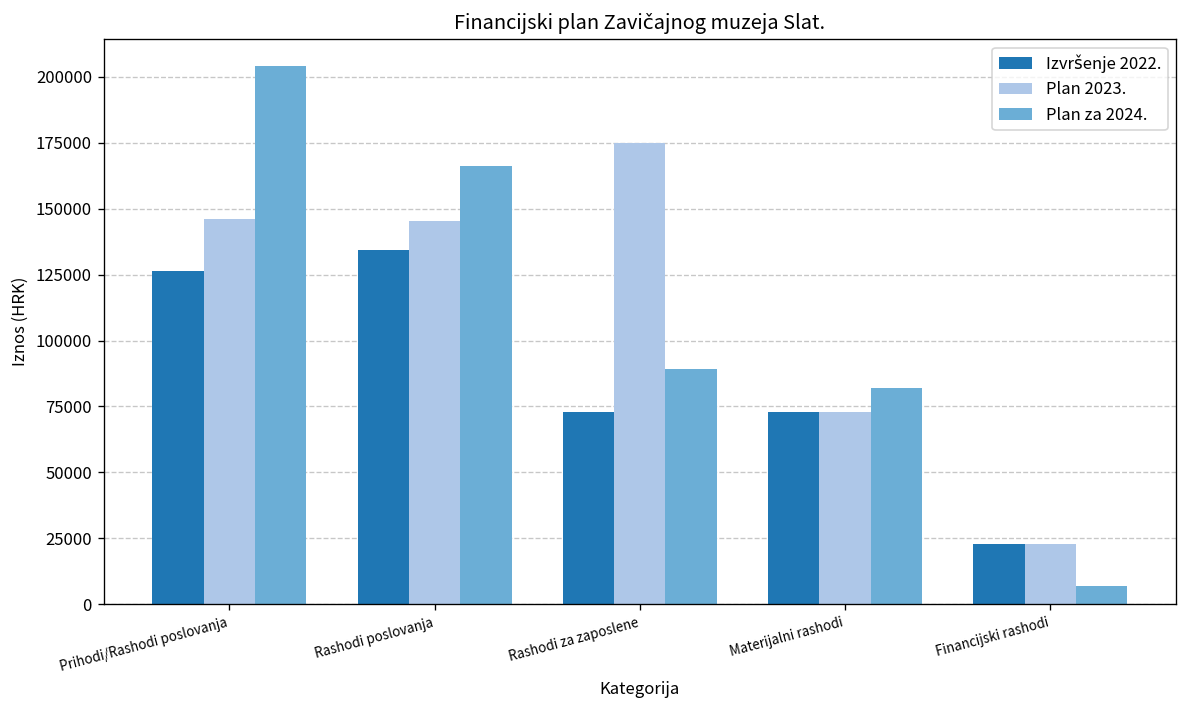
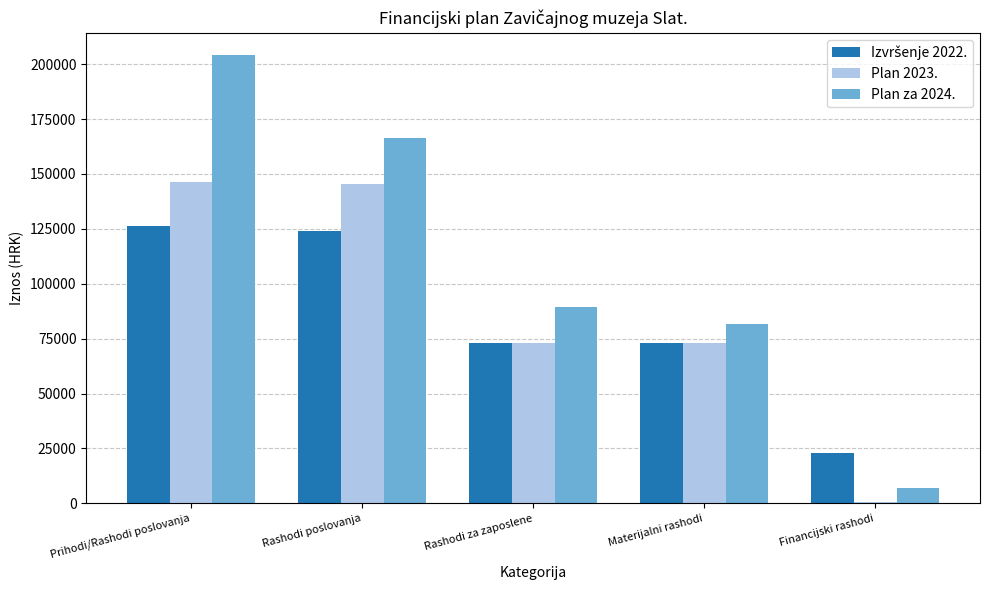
Izvršenje 2022., Rashodi poslovanja: 134000 -> 124000
Plan 2023., Rashodi za zaposlene: 175000 -> 73000
Plan 2023., Financijski rashodi: 23000 -> 1000
